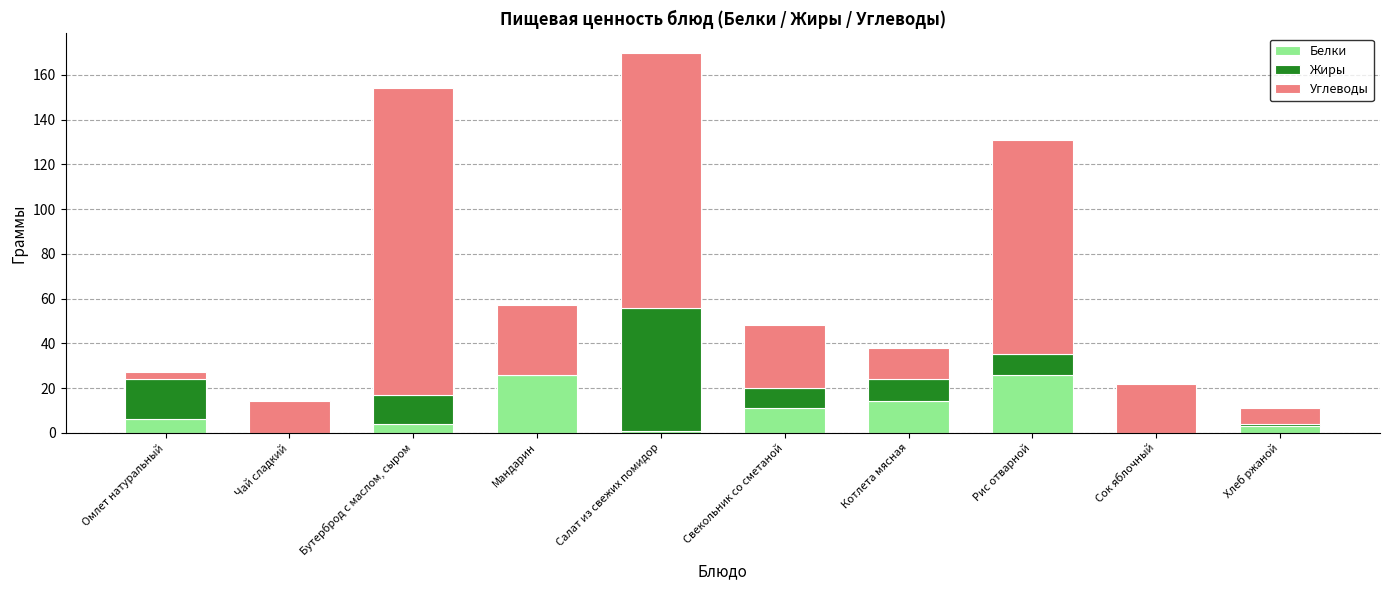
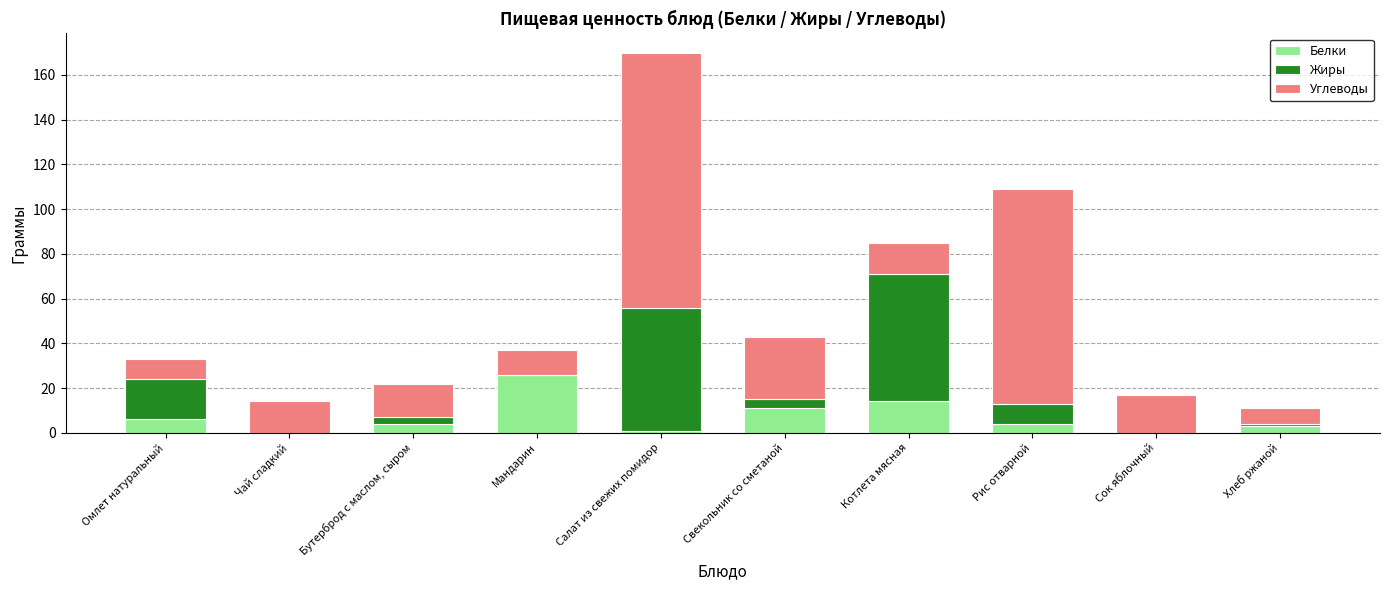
Углеводы, Омлет натуральный: 3 -> 9
Жиры, Бутерброд с маслом, сыром: 13 -> 3
Углеводы, Бутерброд с маслом, сыром: 137 -> 15
Углеводы, Мандарин: 31 -> 11
Жиры, Свекольник со сметаной: 9 -> 4
Жиры, Котлета мясная: 10 -> 57
Белки, Рис отварной: 26 -> 4
Углеводы, Сок яблочный: 22 -> 17
